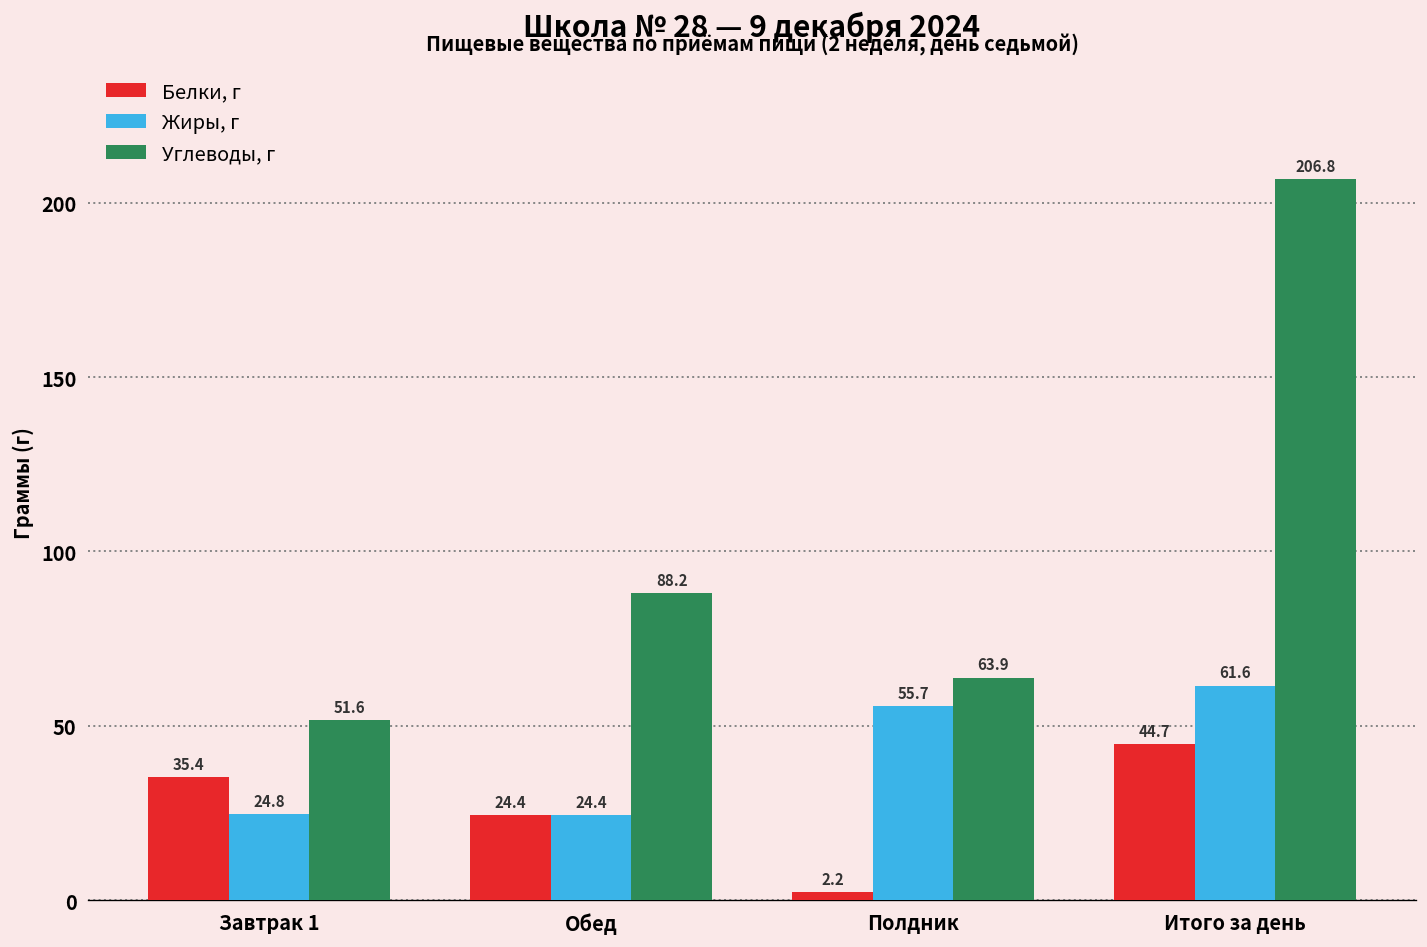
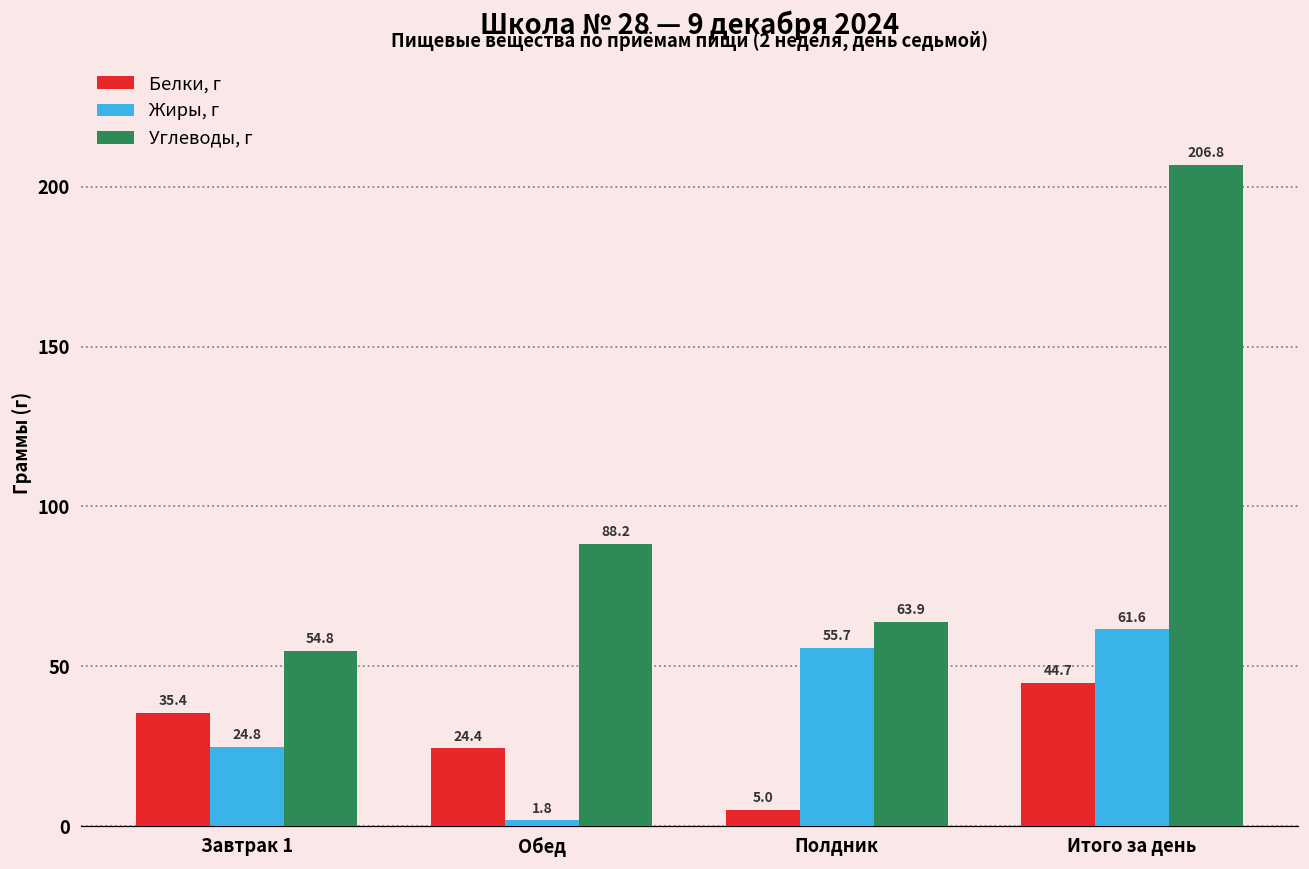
Углеводы, г, Завтрак 1: 51.6 -> 54.8
Жиры, г, Обед: 24.4 -> 1.8
Белки, г, Полдник: 2.2 -> 5.0
